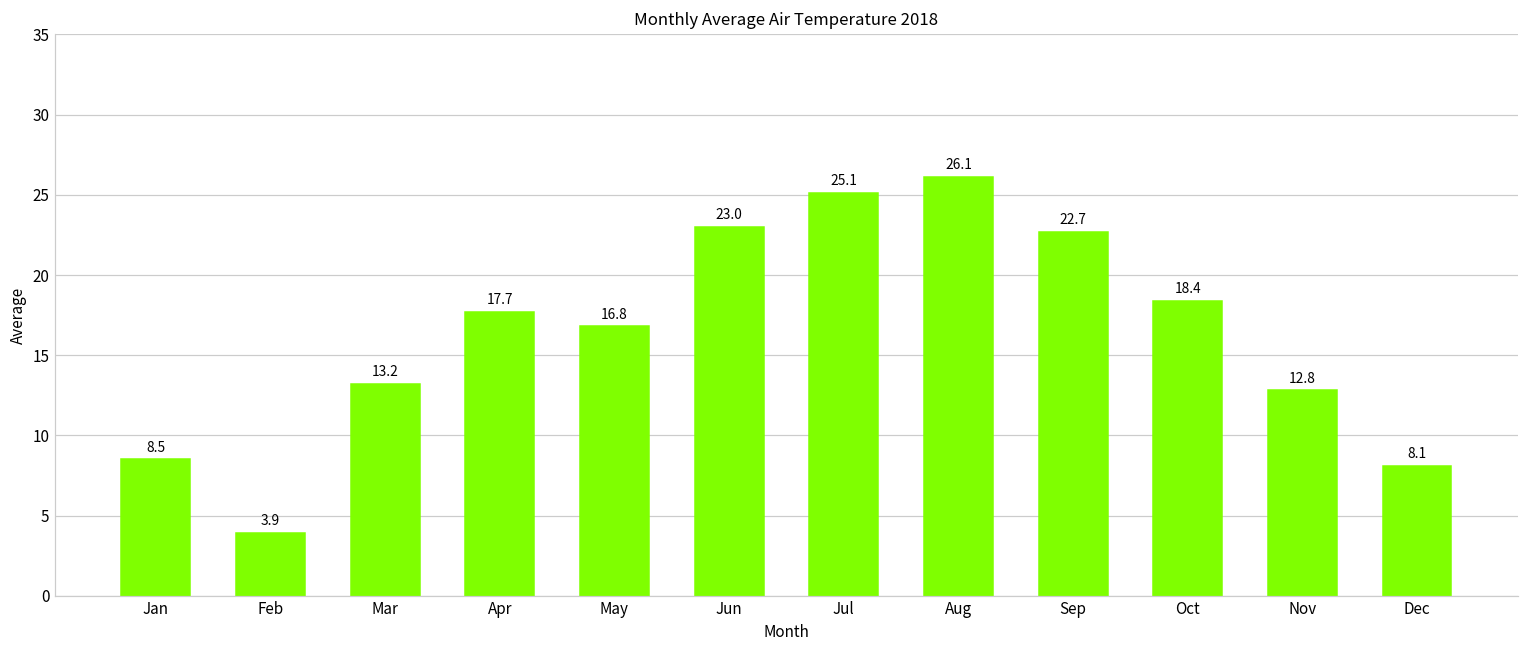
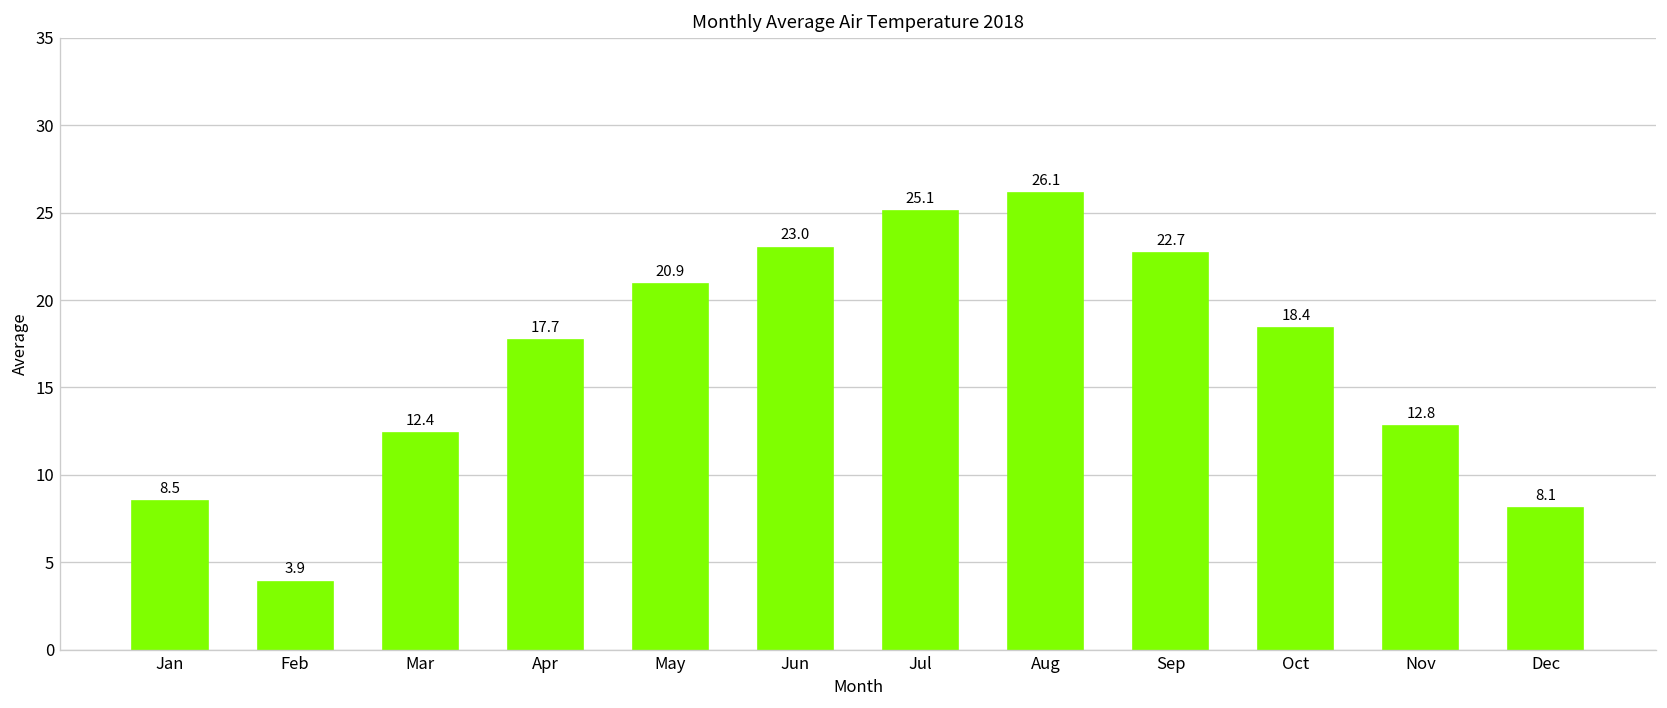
Mar: 13.2 -> 12.4
May: 16.8 -> 20.9
